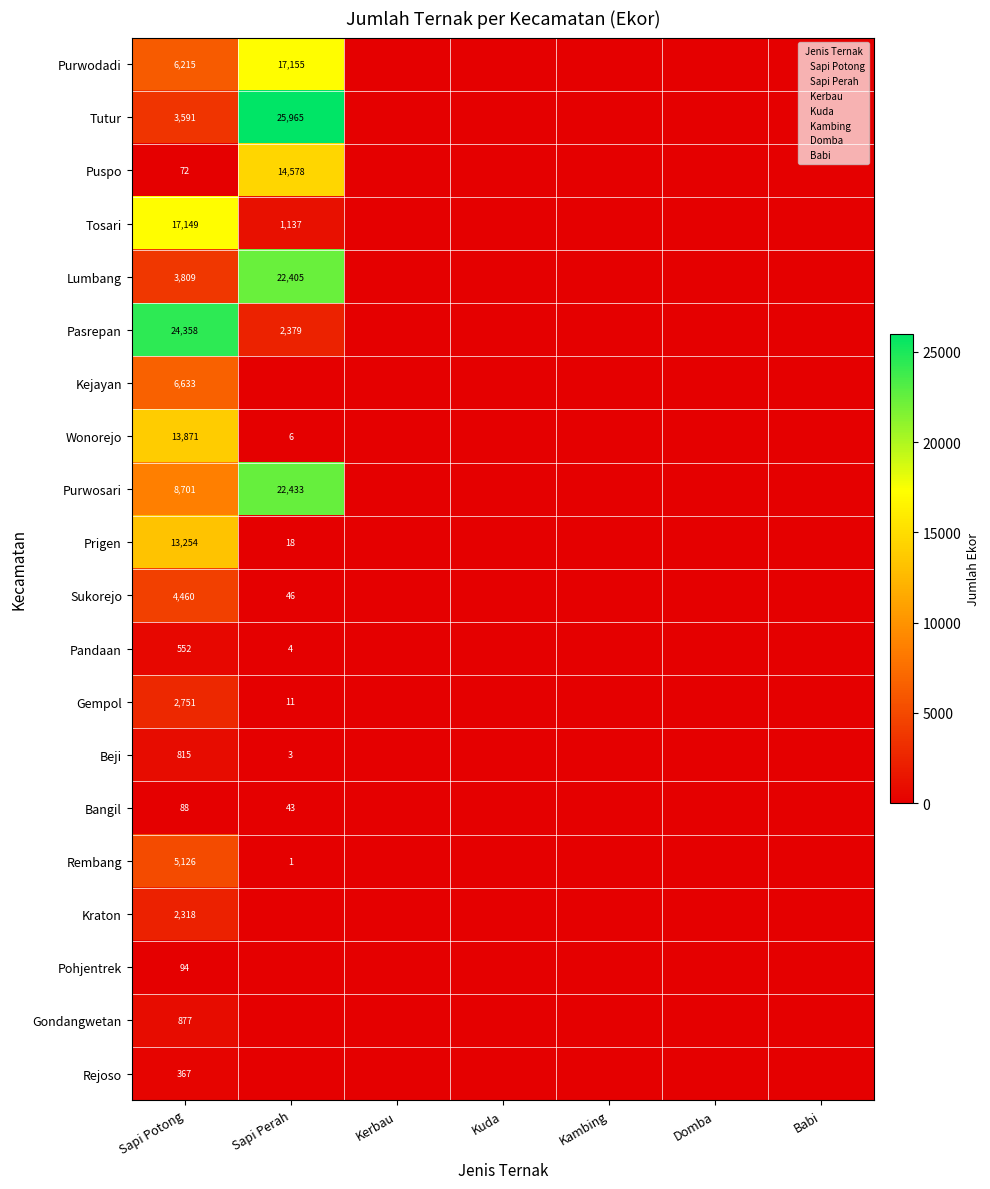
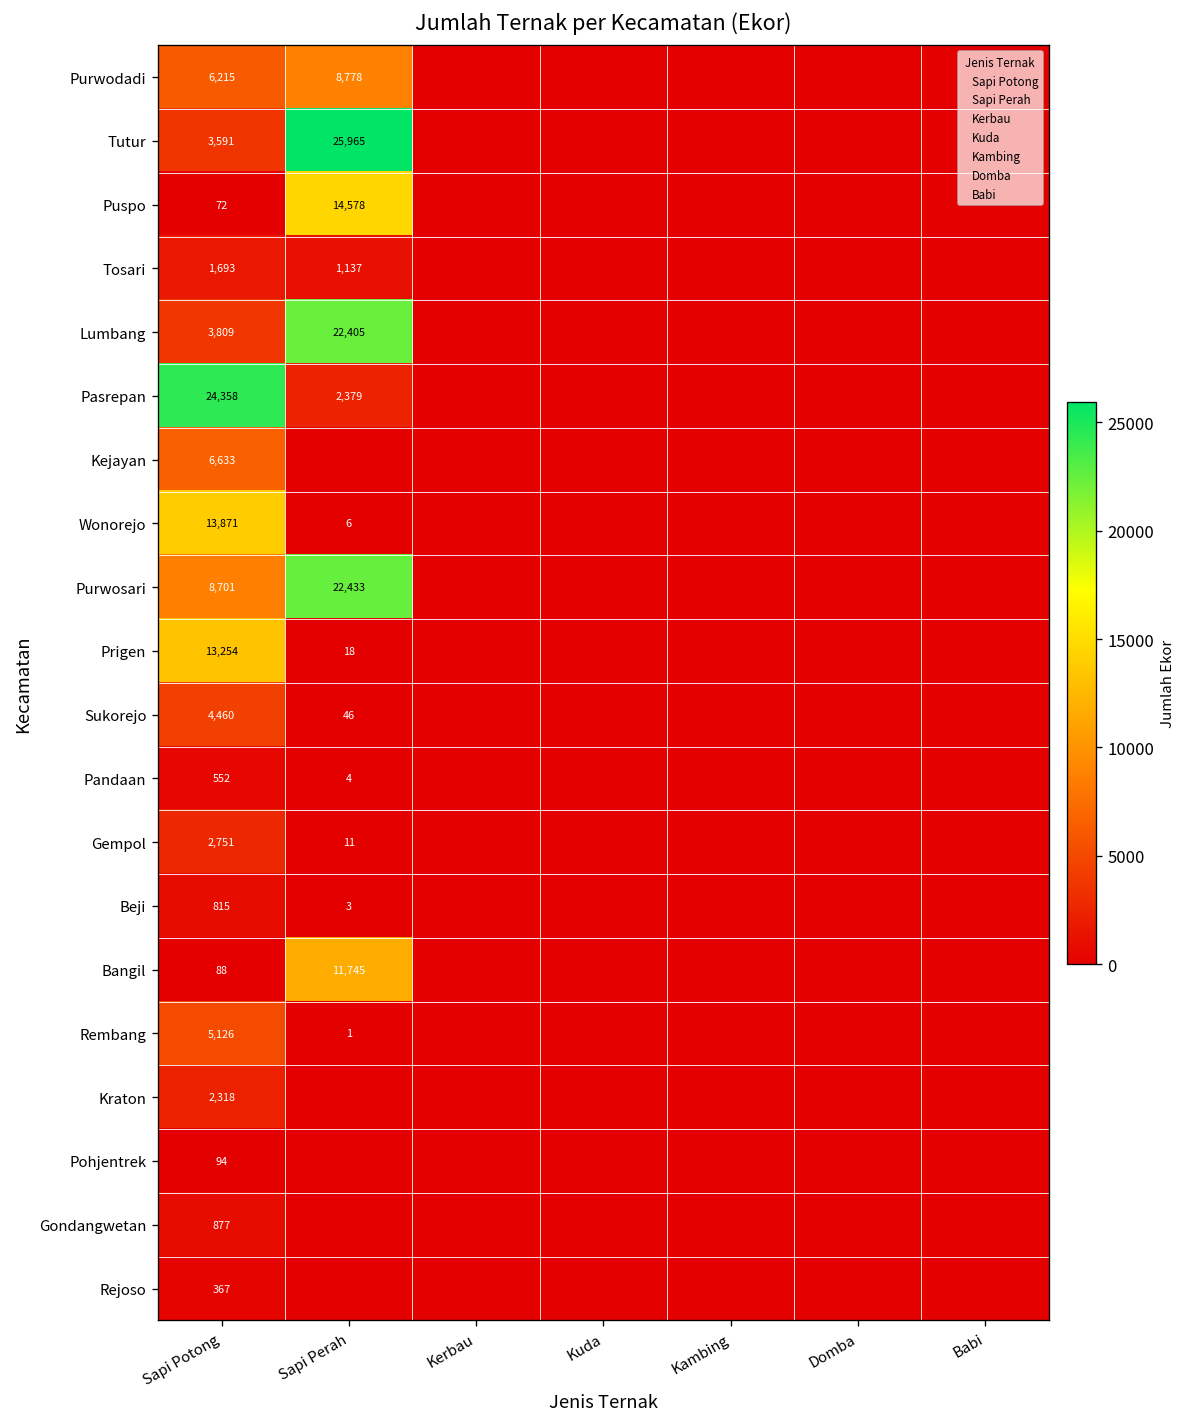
Purwodadi, Sapi Perah: 17,155 -> 8,778
Tosari, Sapi Potong: 17,149 -> 1,693
Bangil, Sapi Perah: 43 -> 11,745
